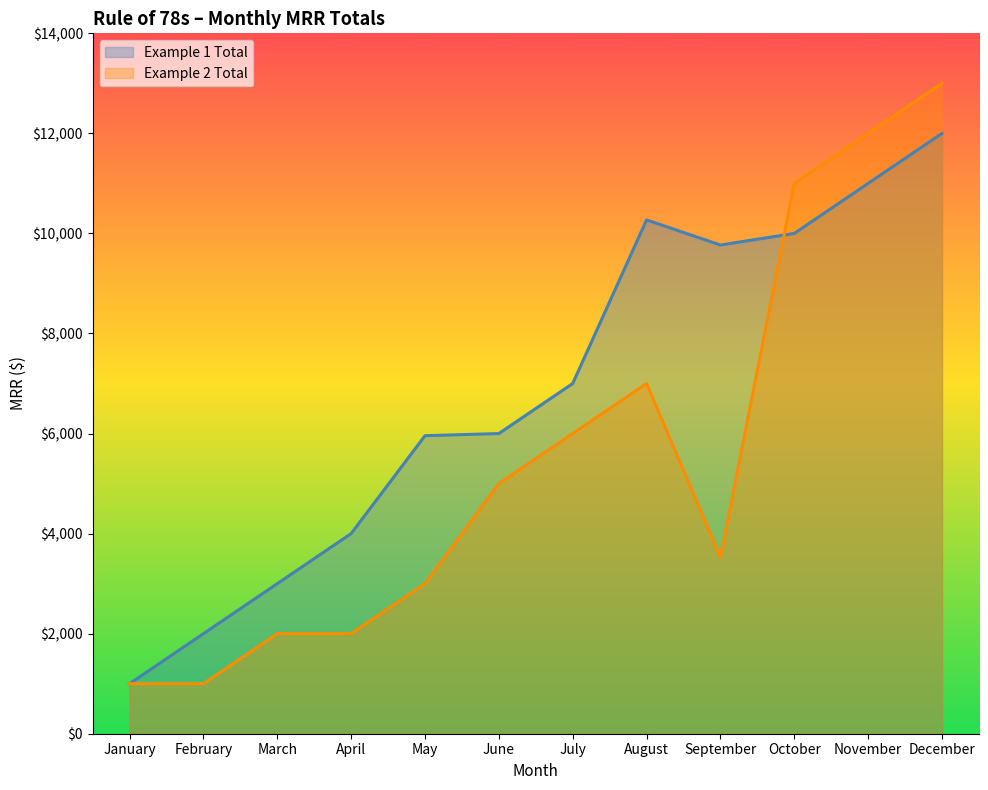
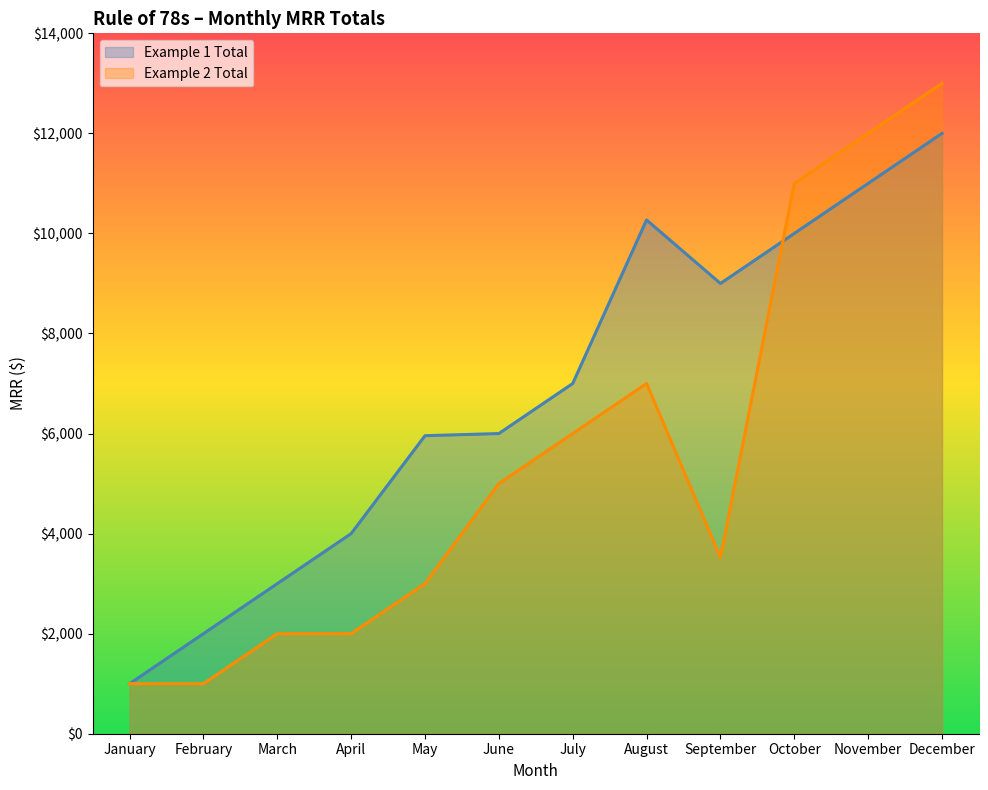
Example 1 Total, September: $9,800 -> $9,000
